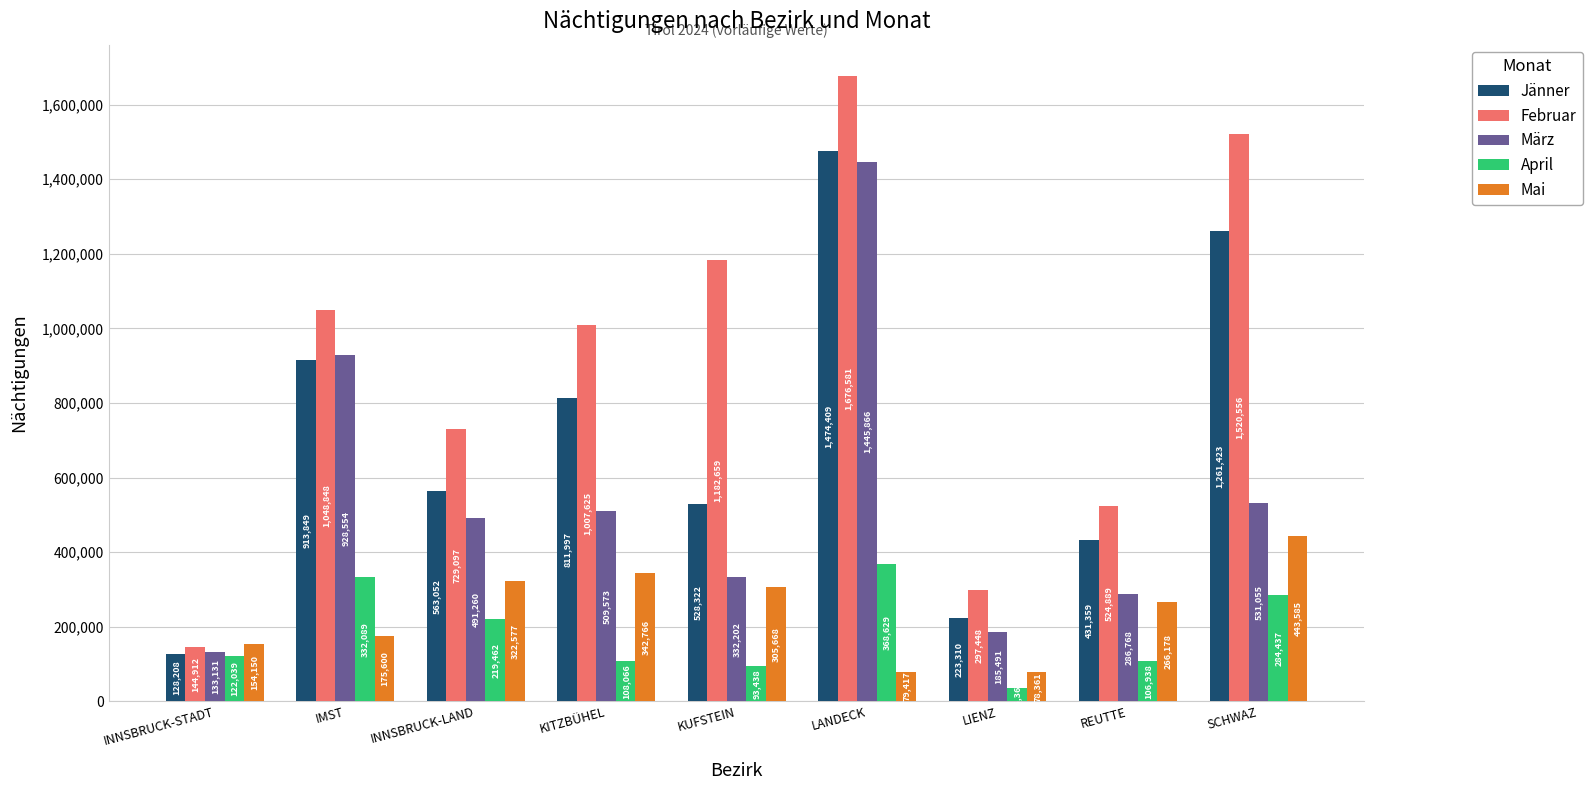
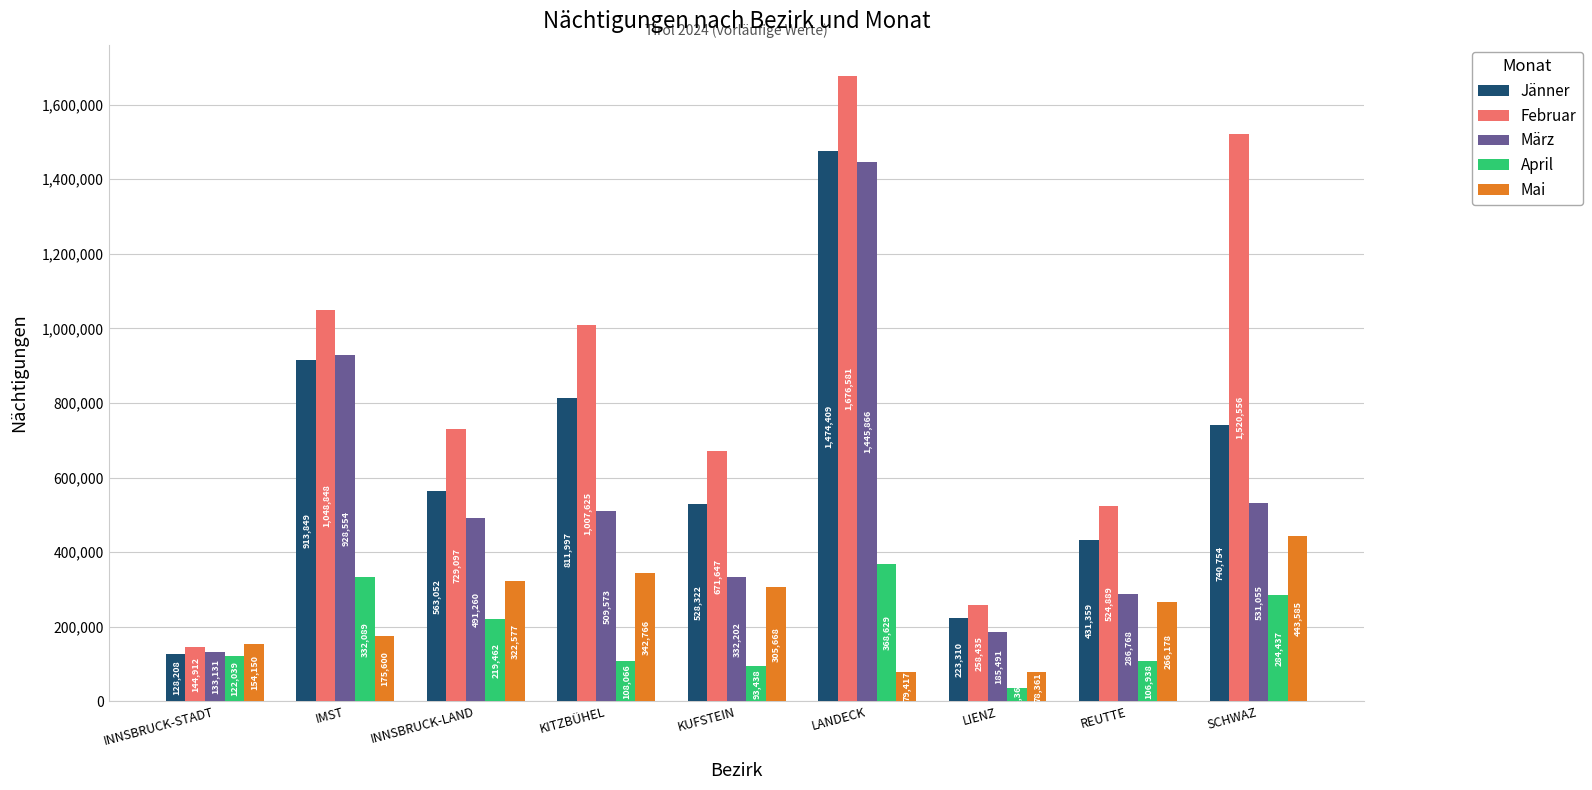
Februar, KUFSTEIN: 1,182,659 -> 671,647
Februar, LIENZ: 297,448 -> 258,435
Jänner, SCHWAZ: 1,261,423 -> 740,754
